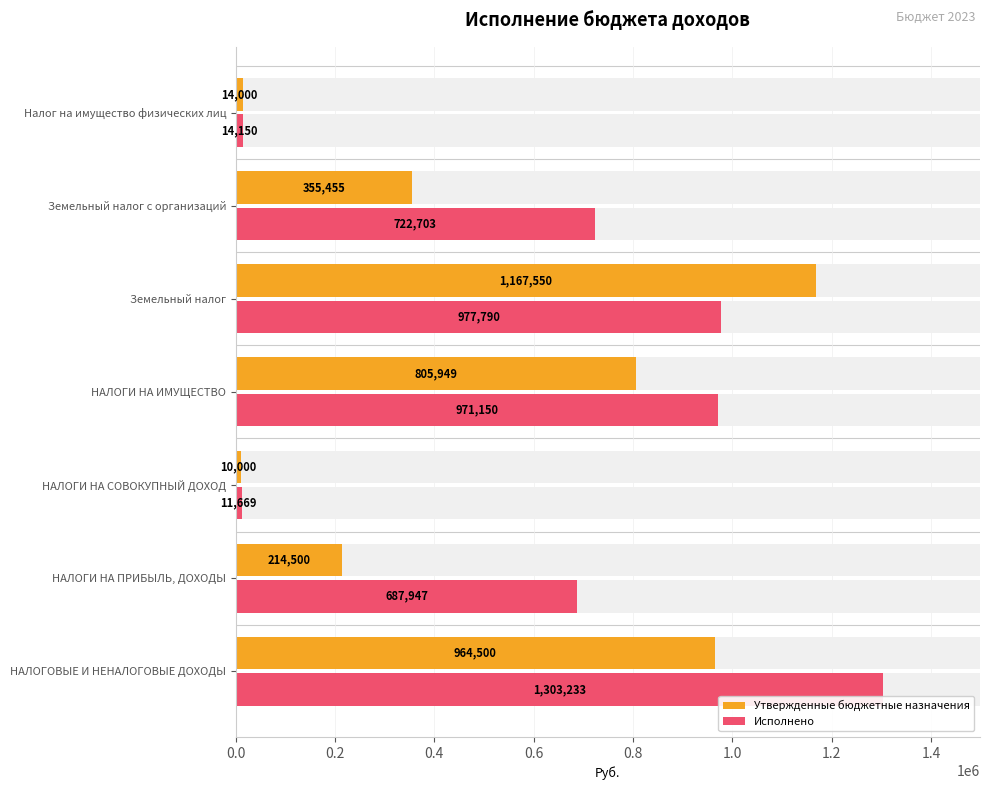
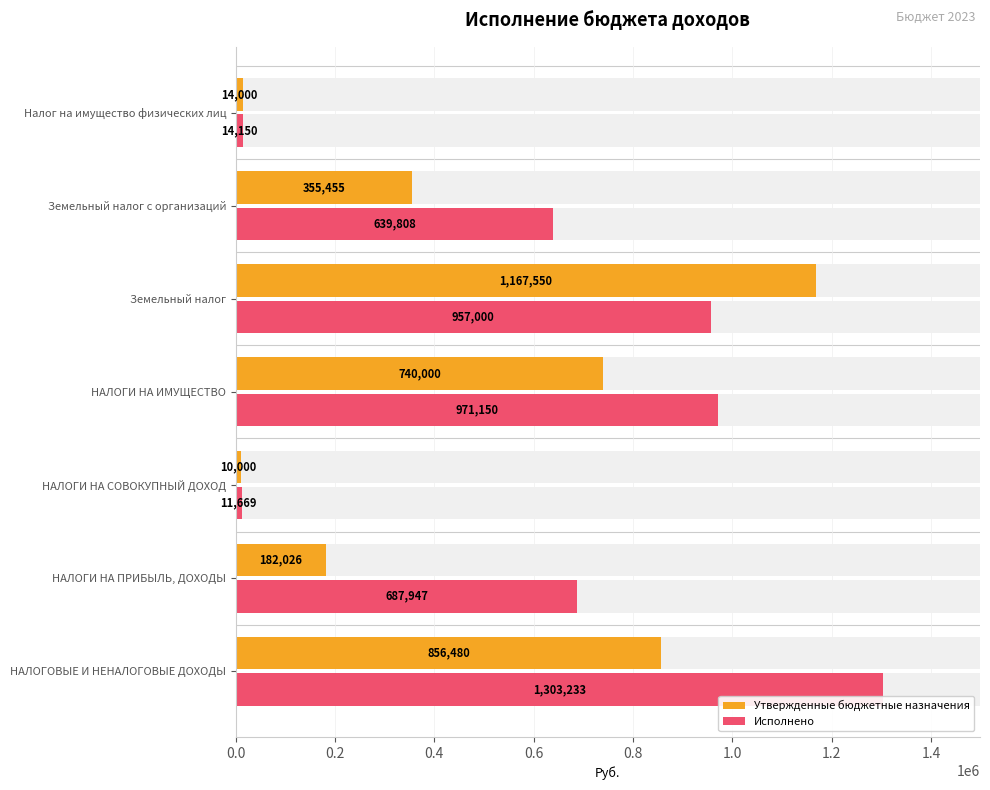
Исполнено, Земельный налог с организаций: 722,703 -> 639,808
Исполнено, Земельный налог: 977,790 -> 957,000
Утвержденные бюджетные назначения, НАЛОГИ НА ИМУЩЕСТВО: 805,949 -> 740,000
Утвержденные бюджетные назначения, НАЛОГИ НА ПРИБЫЛЬ, ДОХОДЫ: 214,500 -> 182,026
Утвержденные бюджетные назначения, НАЛОГОВЫЕ И НЕНАЛОГОВЫЕ ДОХОДЫ: 964,500 -> 856,480
